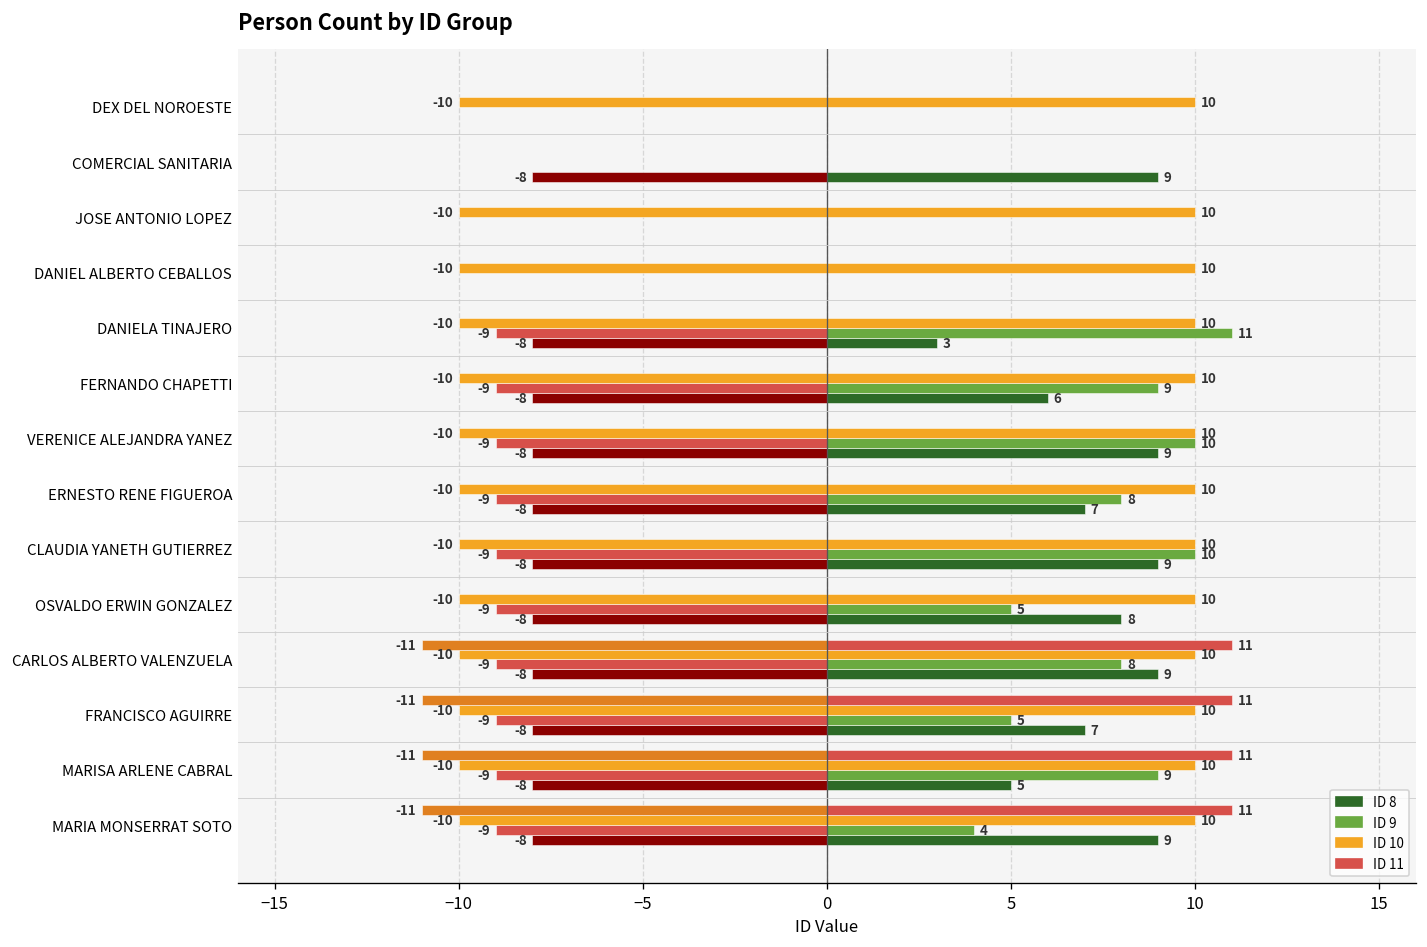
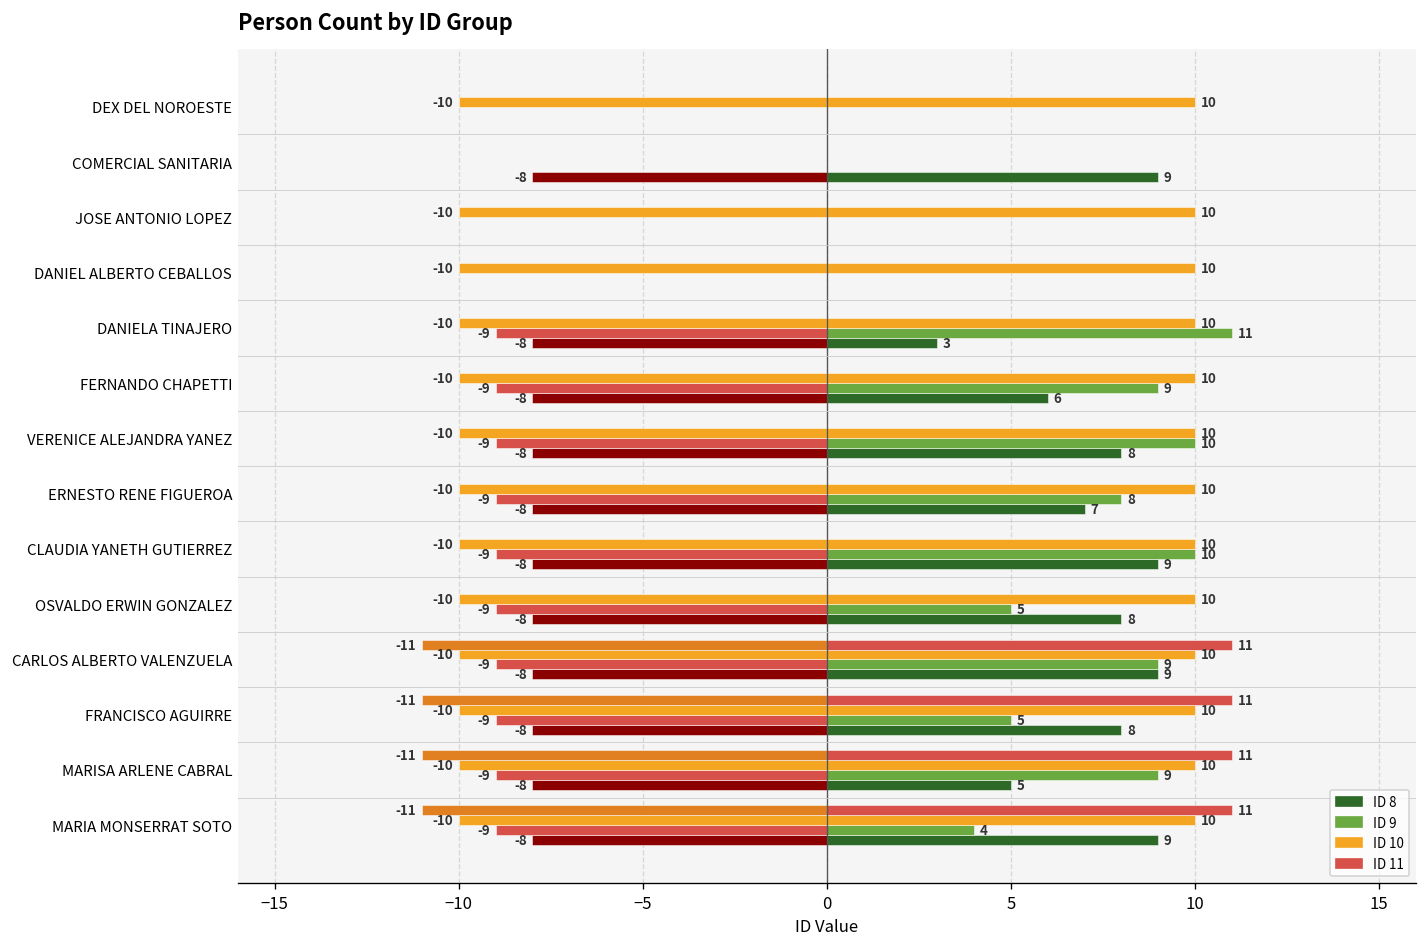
ID 8, VERENICE ALEJANDRA YANEZ: 9 -> 8
ID 9, CARLOS ALBERTO VALENZUELA: 8 -> 9
ID 8, FRANCISCO AGUIRRE: 7 -> 8
